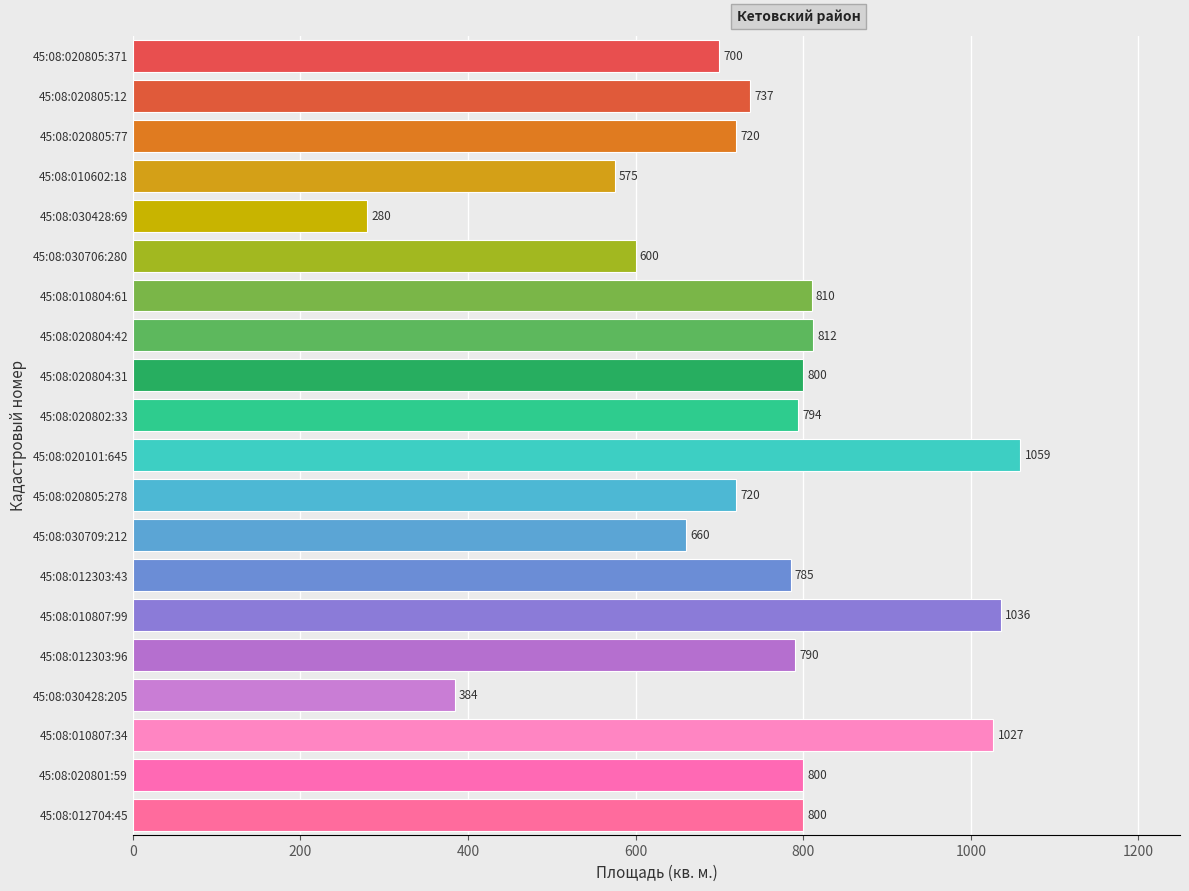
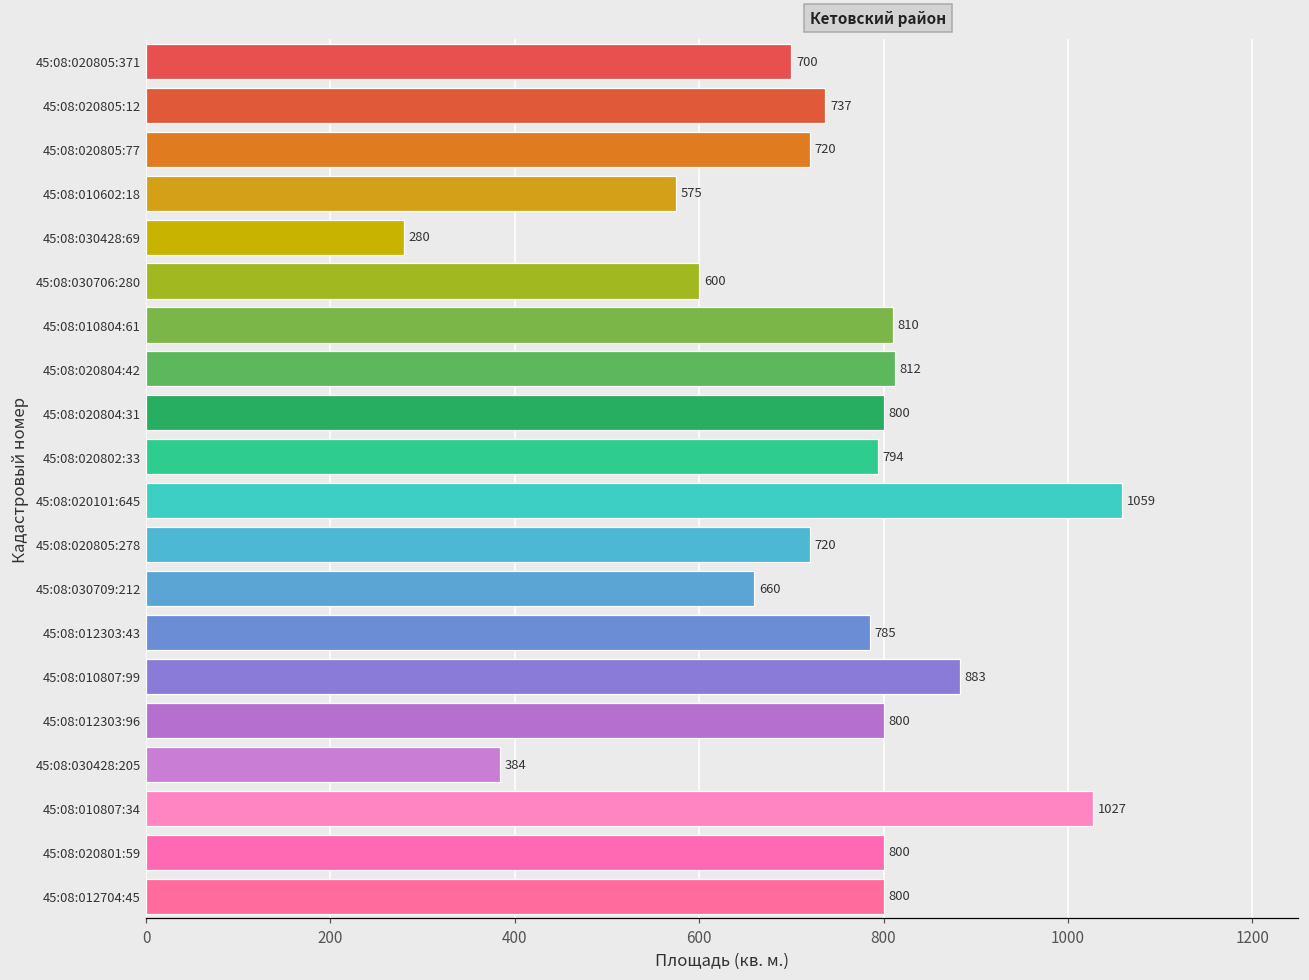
45:08:010807:99: 1036 -> 883
45:08:012303:96: 790 -> 800
